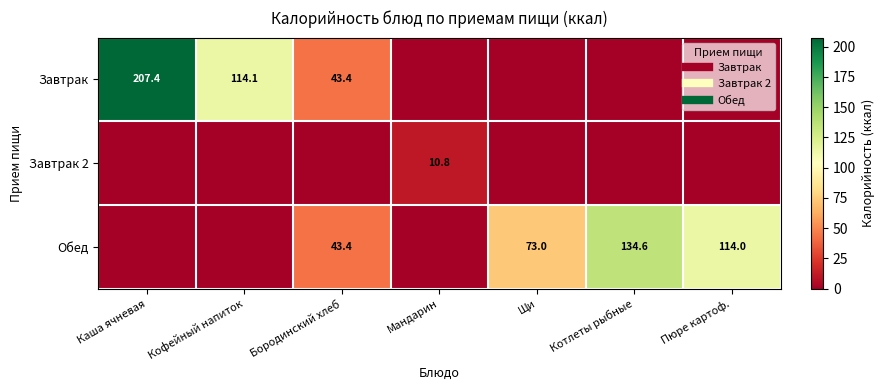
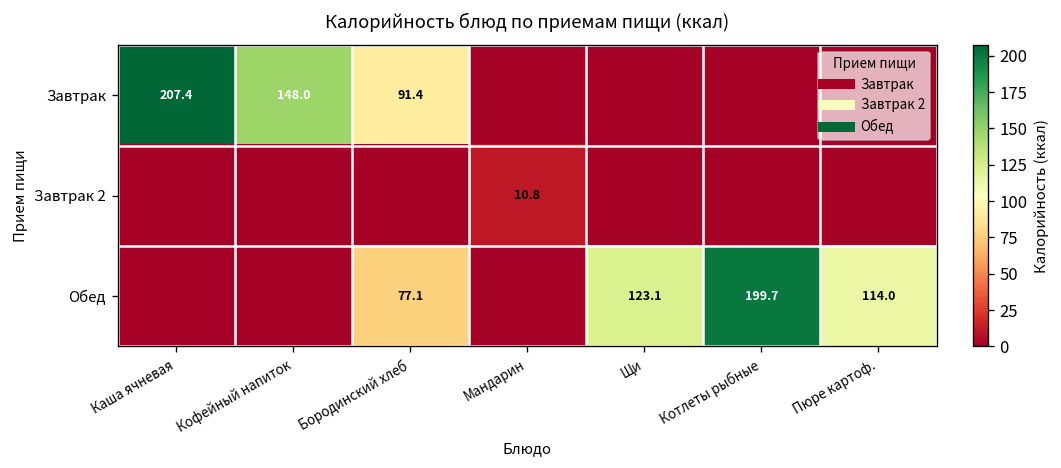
Завтрак, Кофейный напиток: 114.1 -> 148.0
Завтрак, Бородинский хлеб: 43.4 -> 91.4
Обед, Бородинский хлеб: 43.4 -> 77.1
Обед, Щи: 73.0 -> 123.1
Обед, Котлеты рыбные: 134.6 -> 199.7
